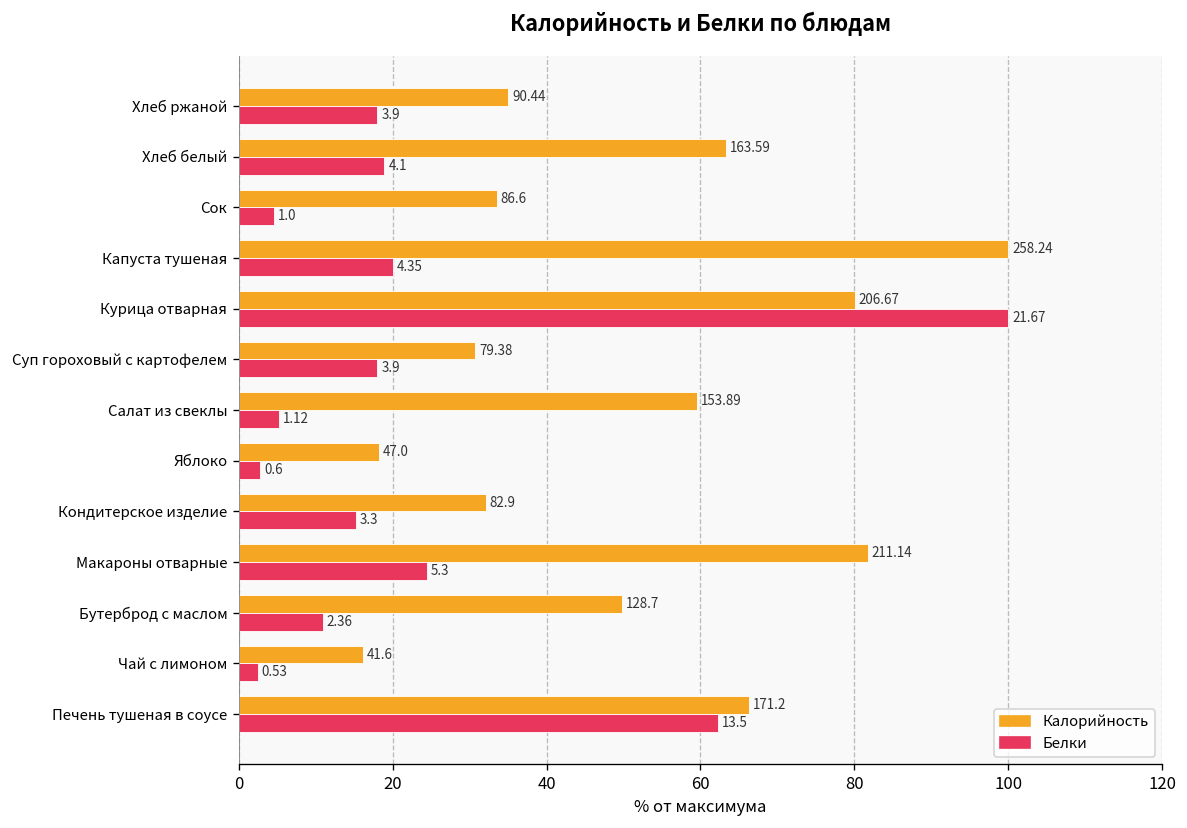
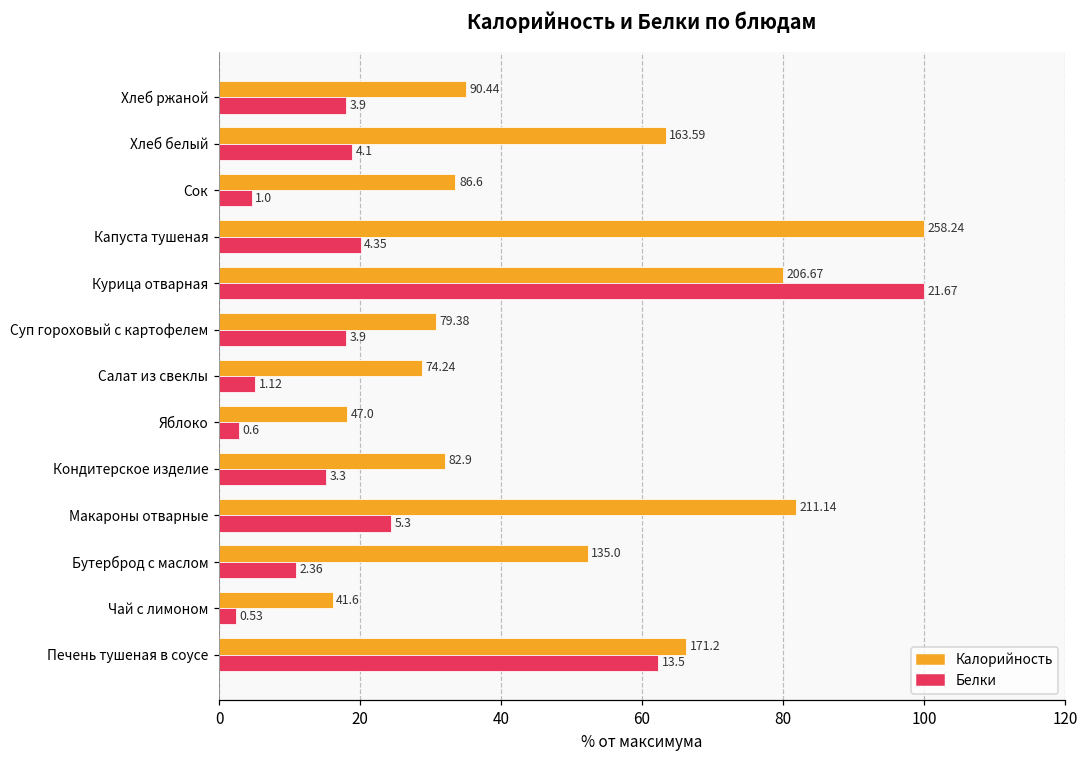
Калорийность, Салат из свеклы: 153.89 -> 74.24
Калорийность, Бутерброд с маслом: 128.7 -> 135.0
